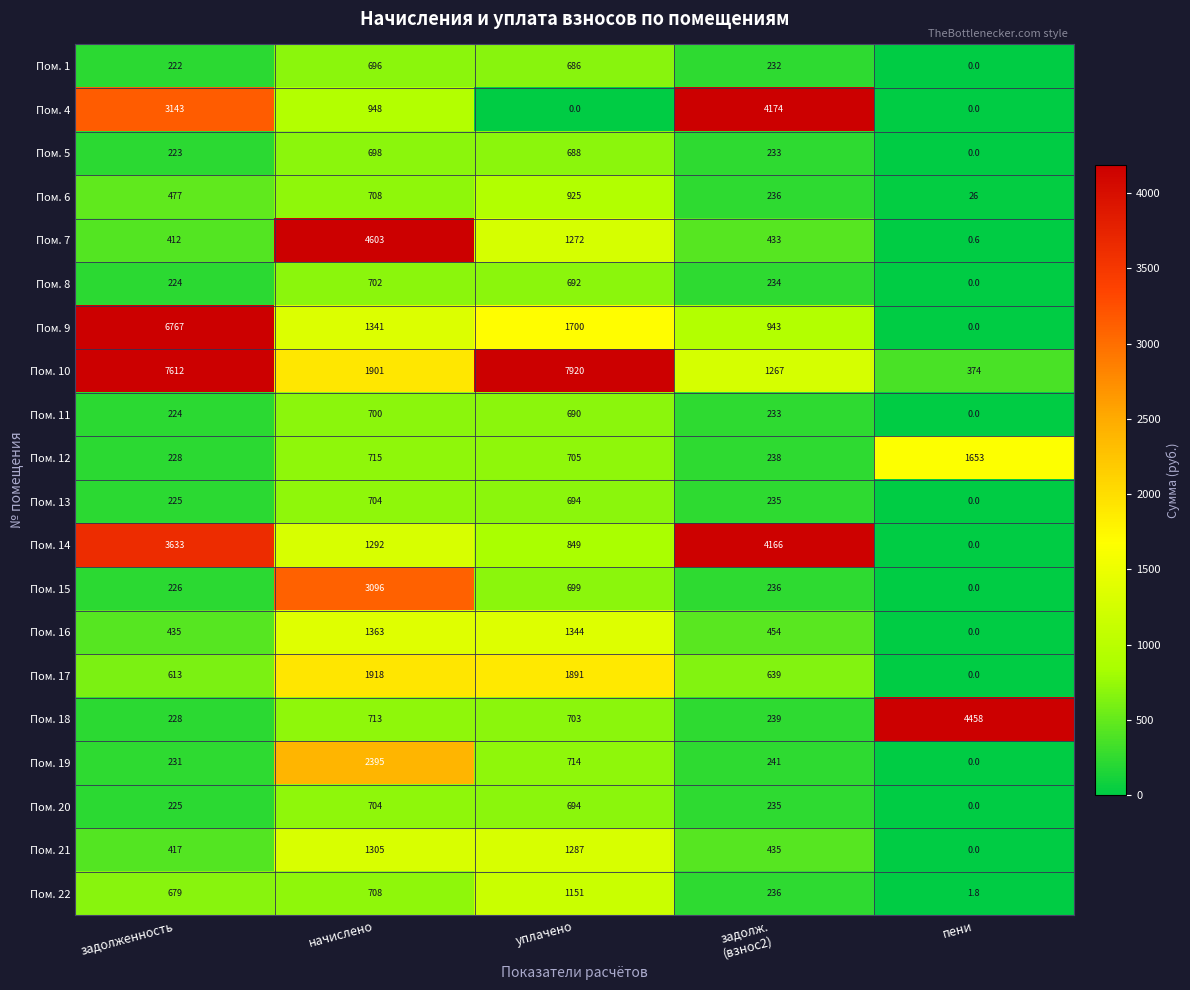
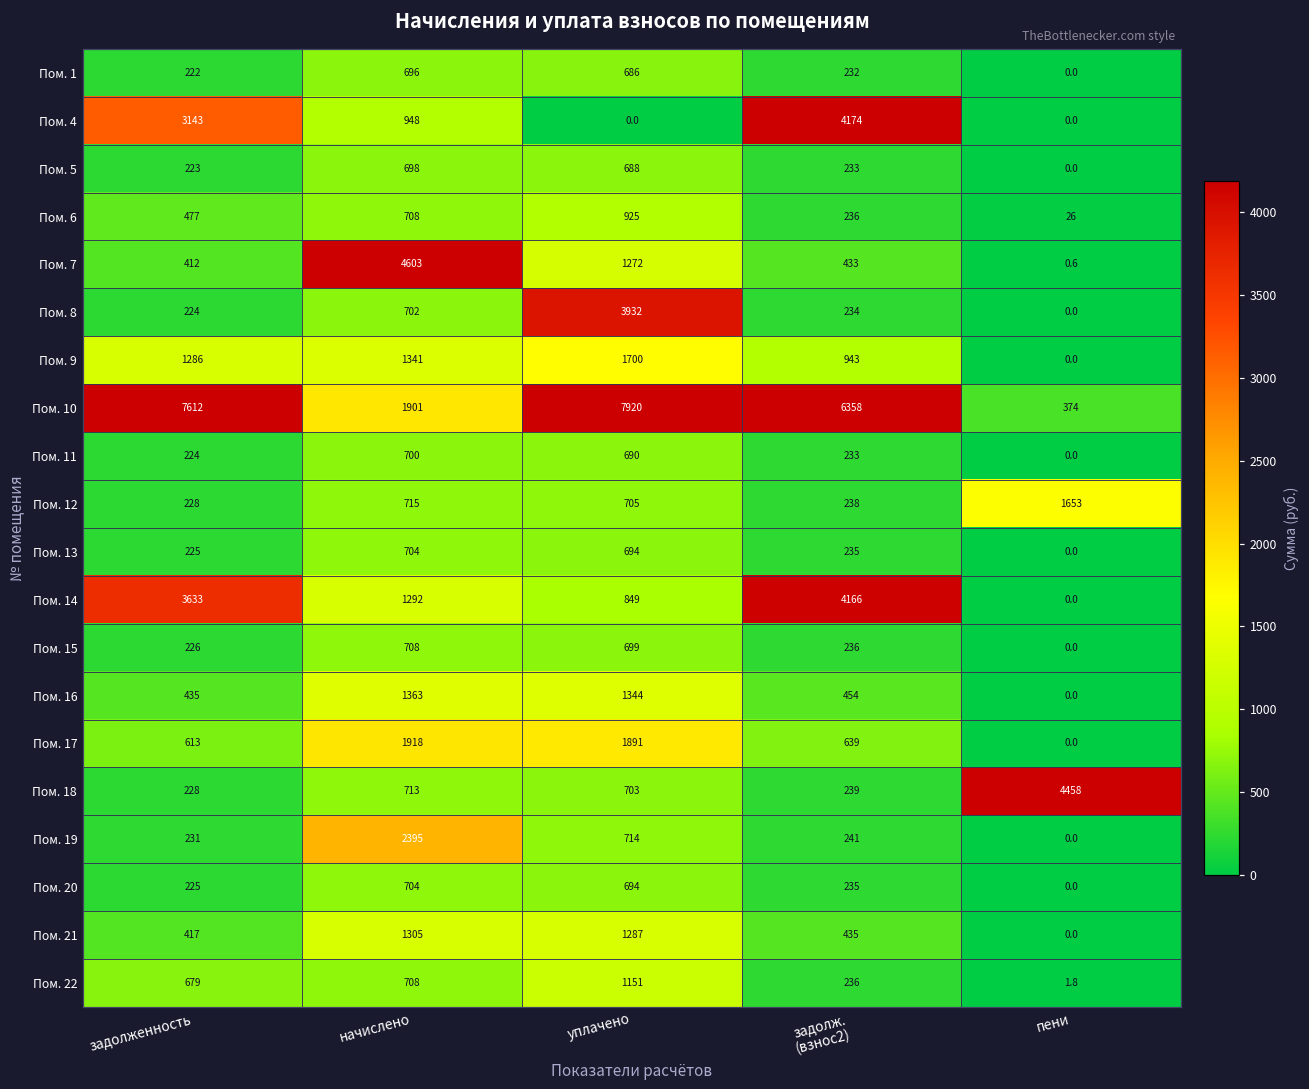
Пом. 8, уплачено: 692 -> 3932
Пом. 9, задолженность: 6767 -> 1286
Пом. 10, задолж. (взнос2): 1267 -> 6358
Пом. 15, начислено: 3096 -> 708
